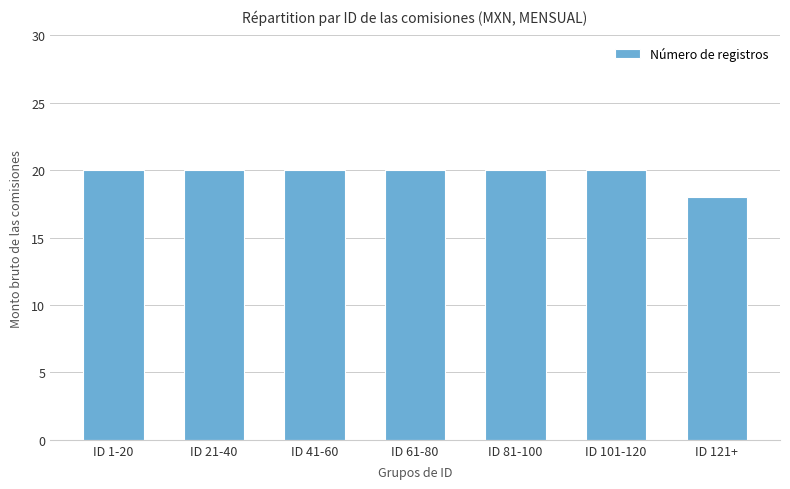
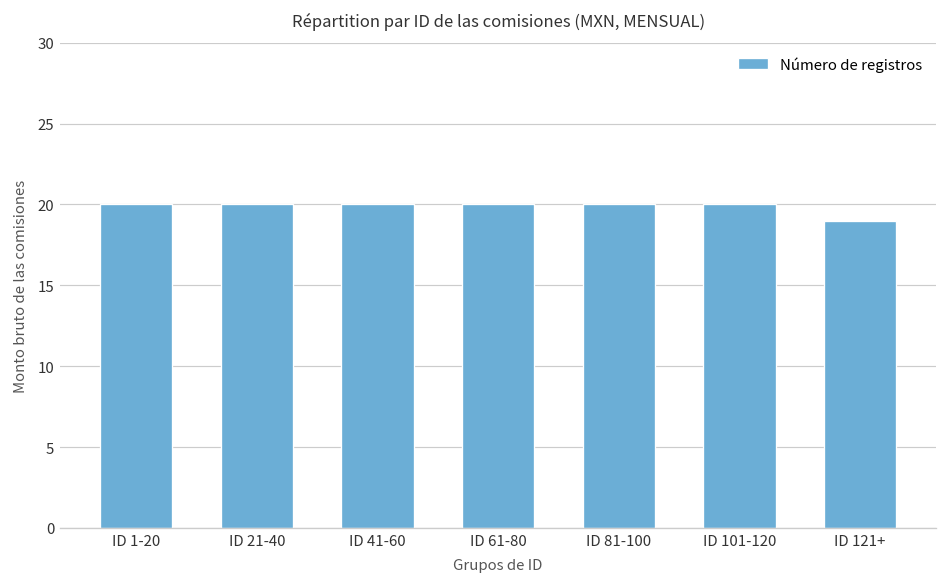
ID 121+: 18 -> 19
